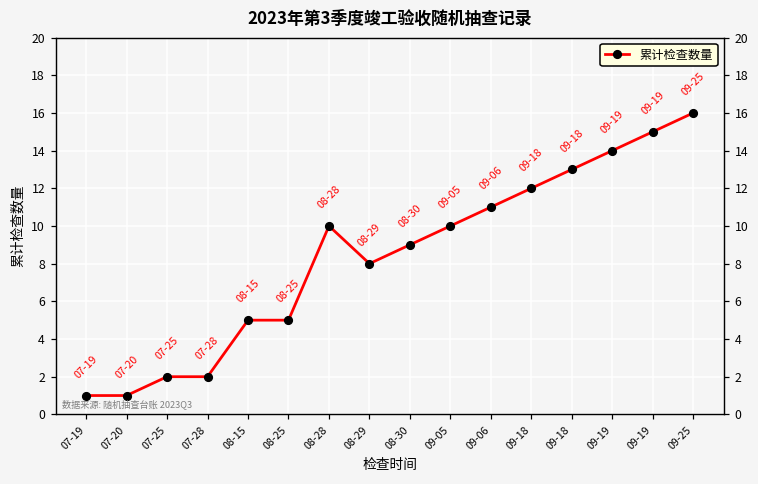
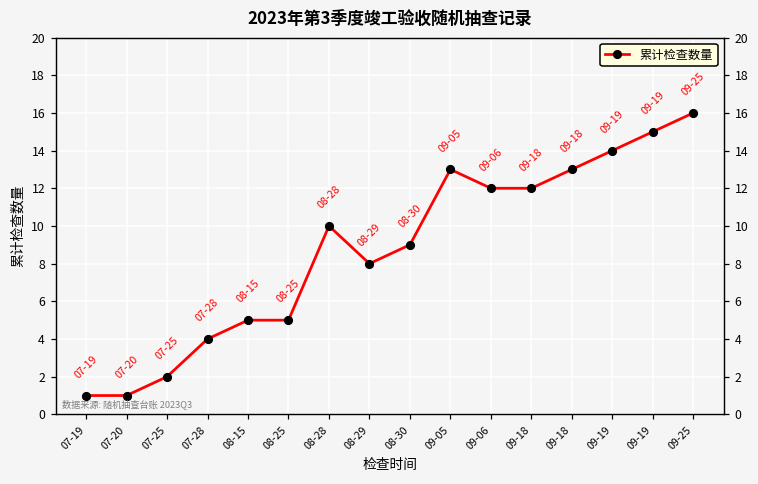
07-28: 2 -> 4
09-05: 10 -> 13
09-06: 11 -> 12
